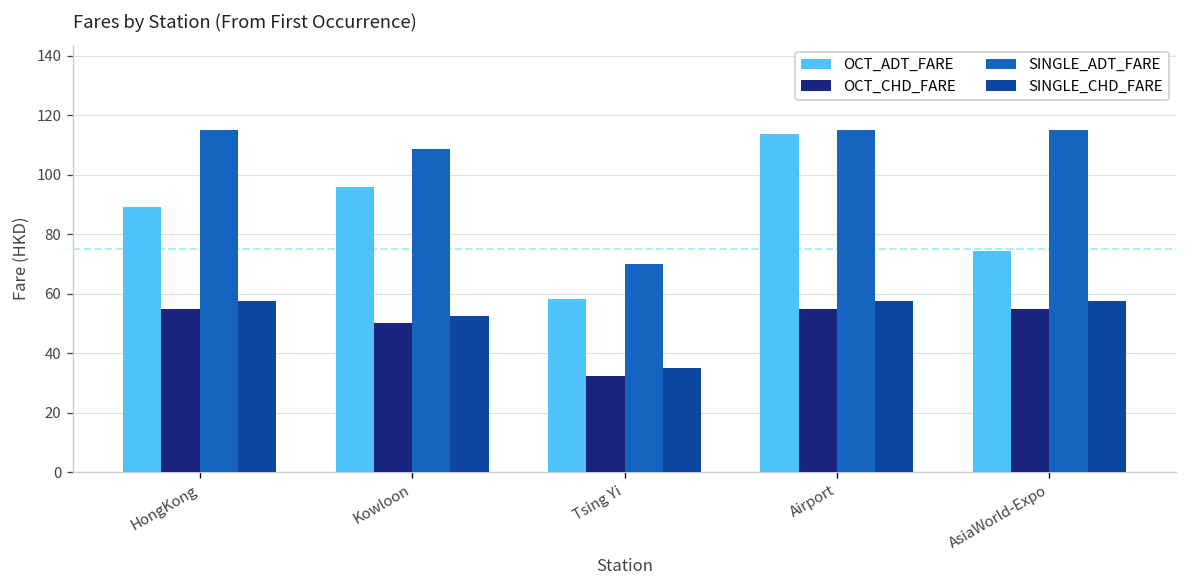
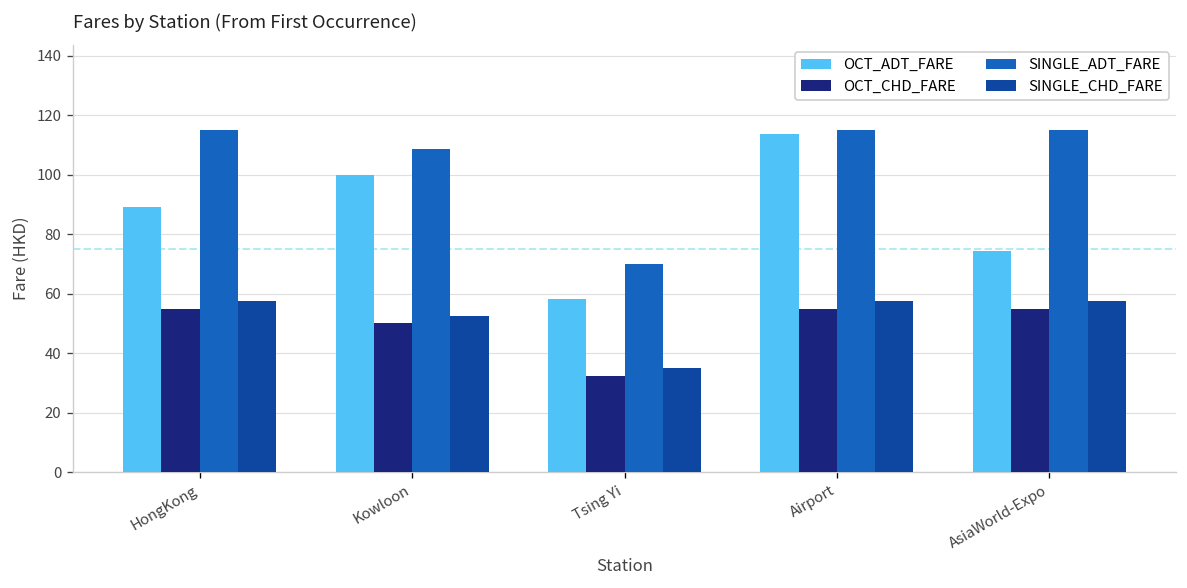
OCT_ADT_FARE, Kowloon: 96 -> 100
